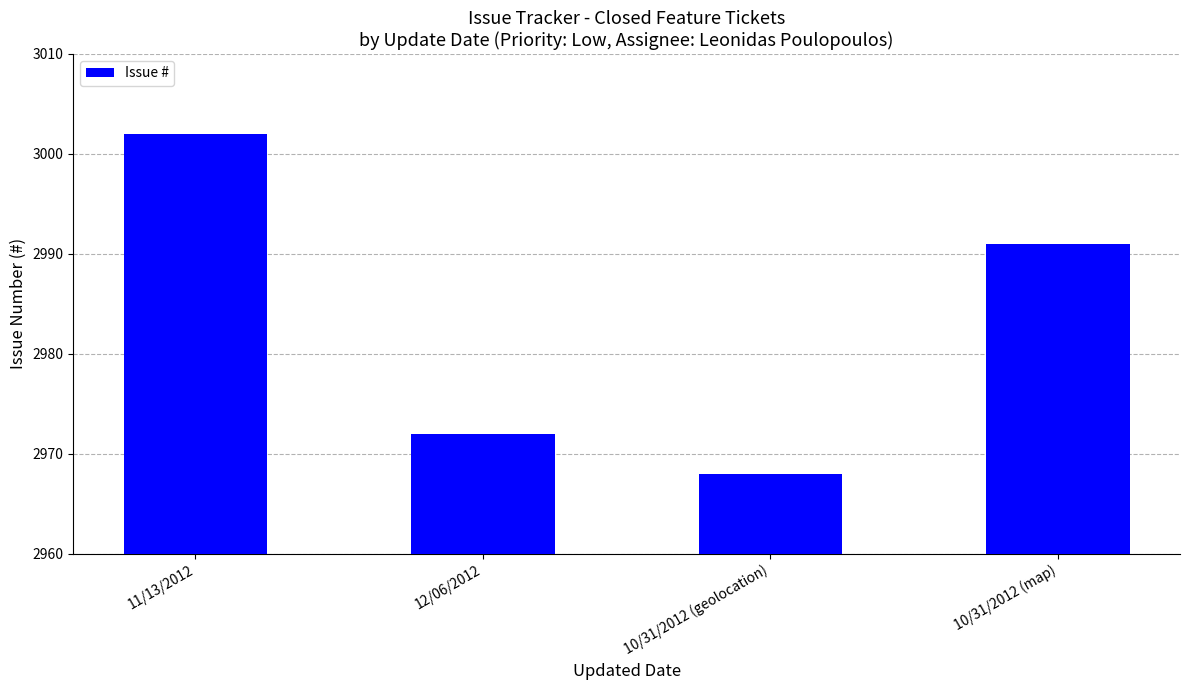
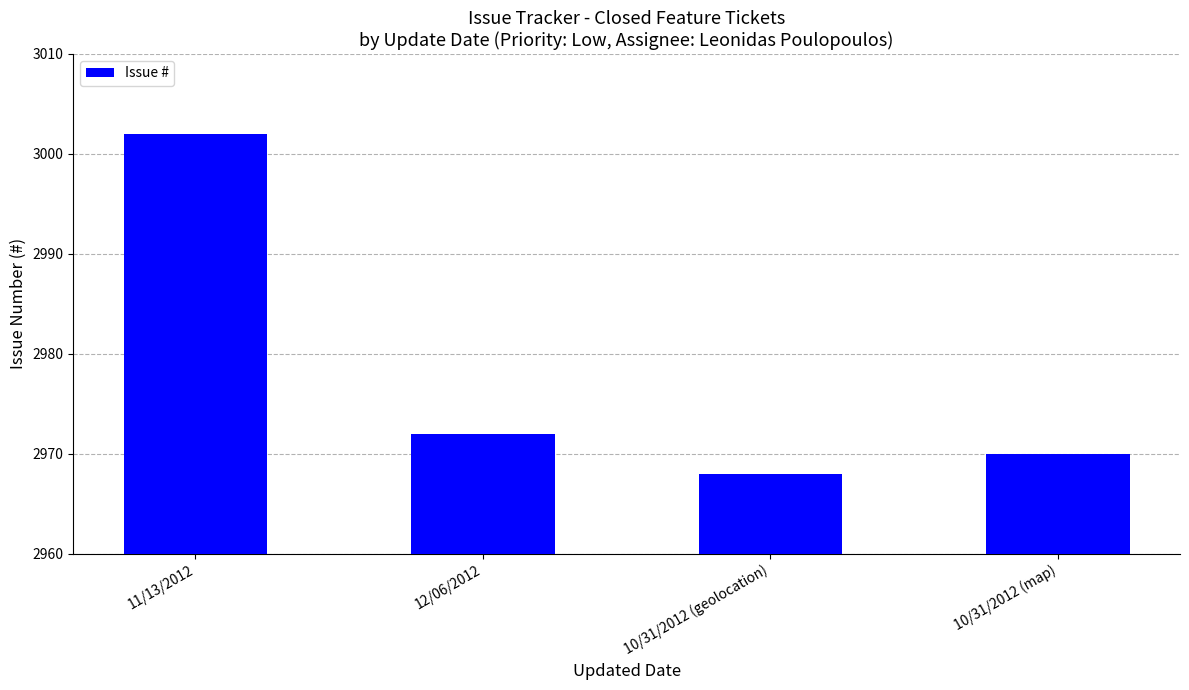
10/31/2012 (map): 2991 -> 2970
